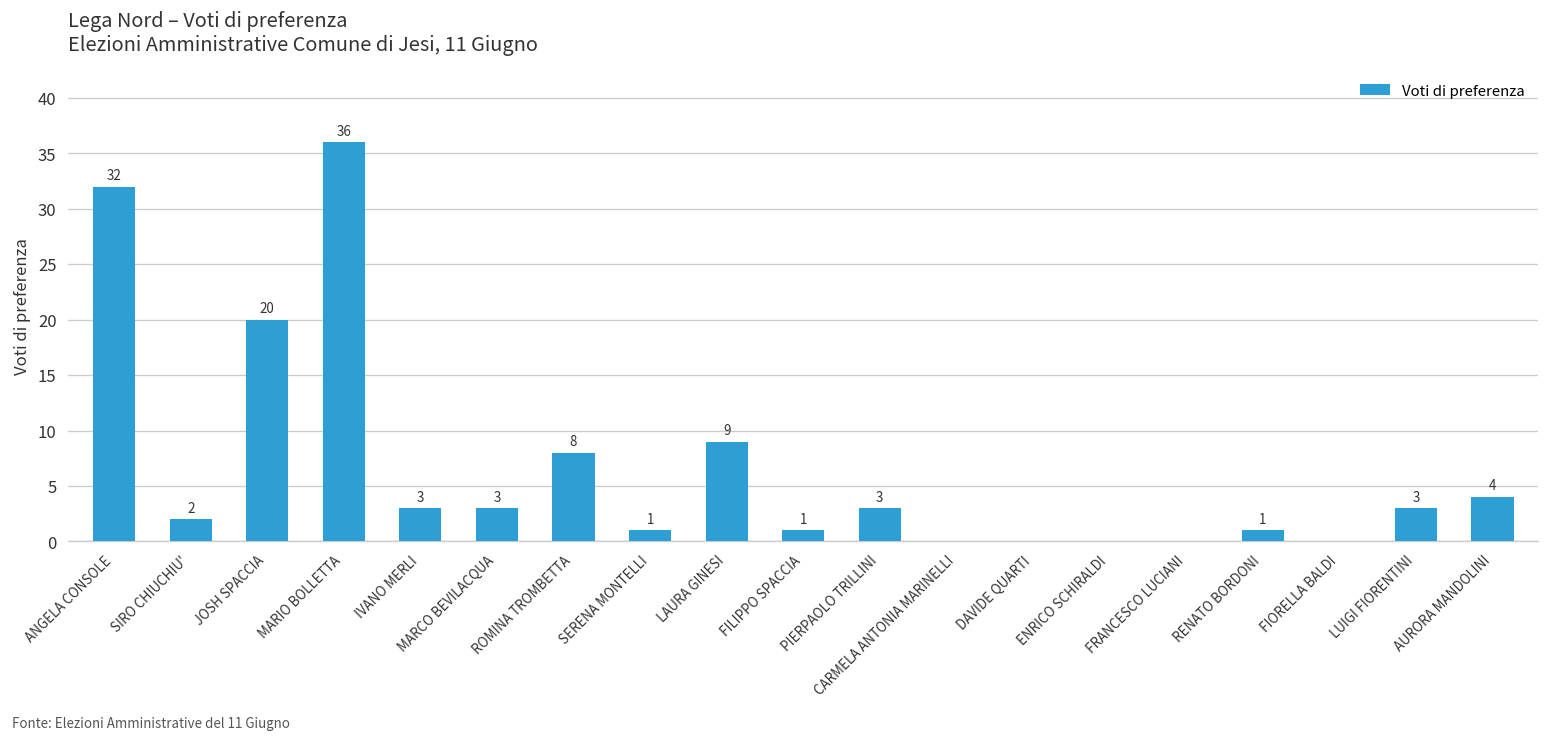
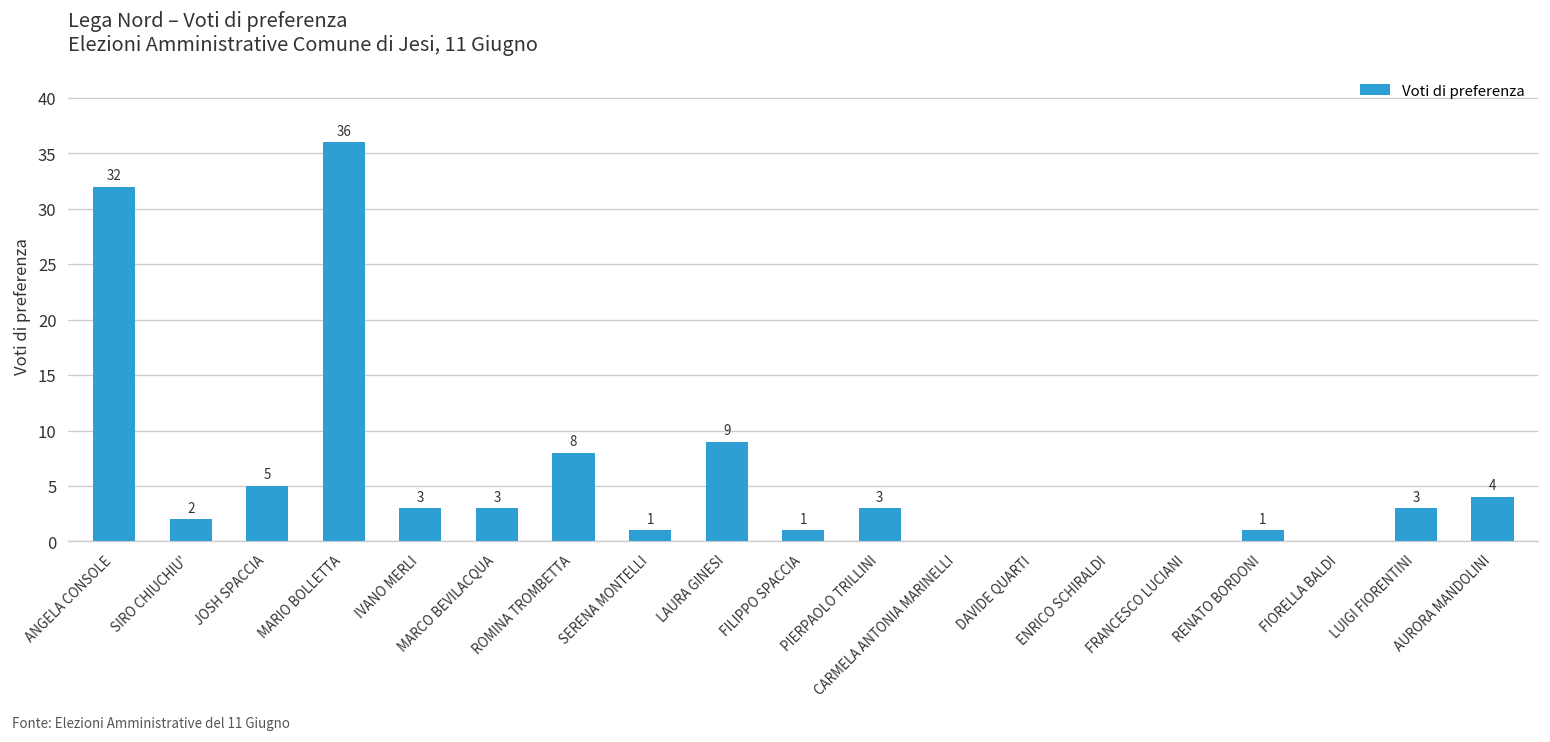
JOSH SPACCIA: 20 -> 5
